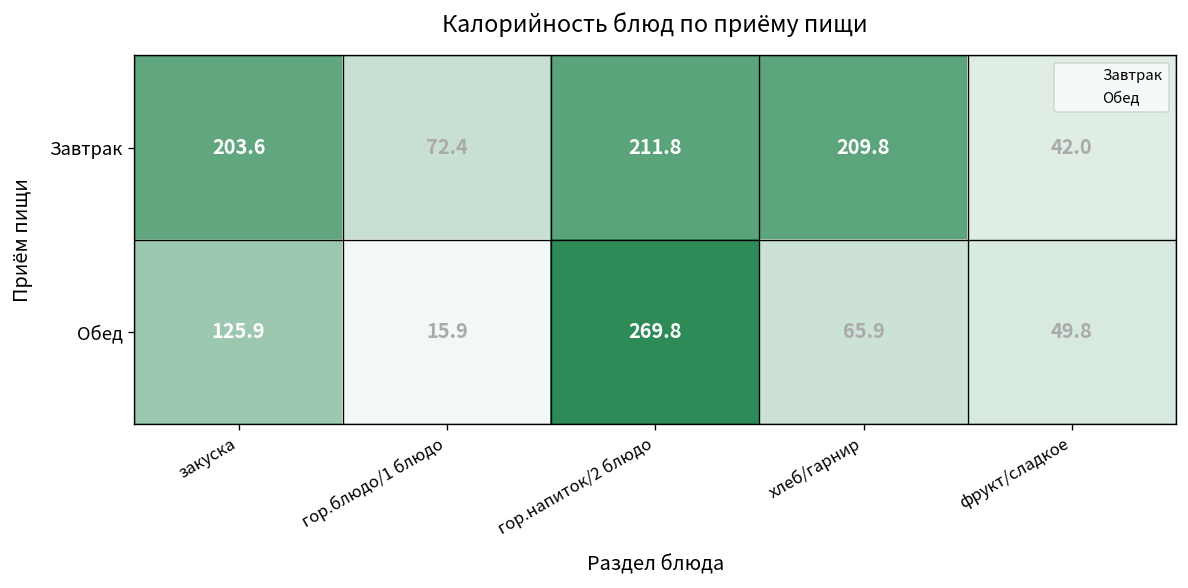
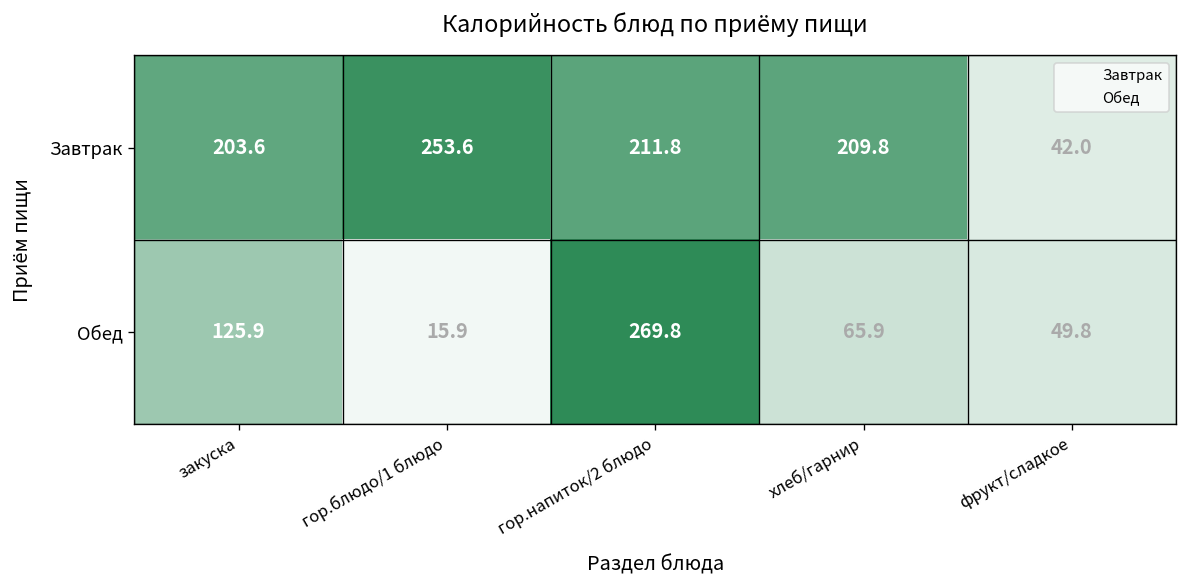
Завтрак, гор.блюдо/1 блюдо: 72.4 -> 253.6
